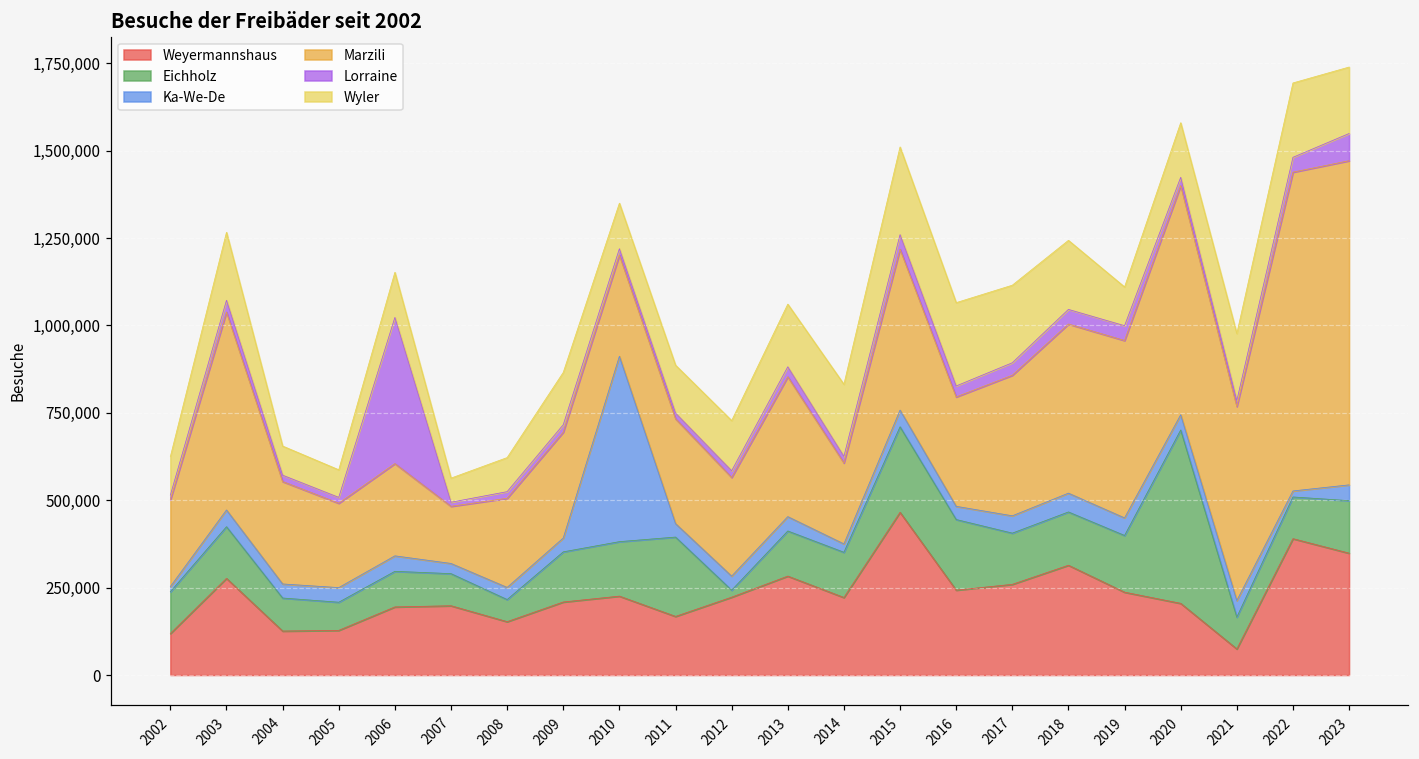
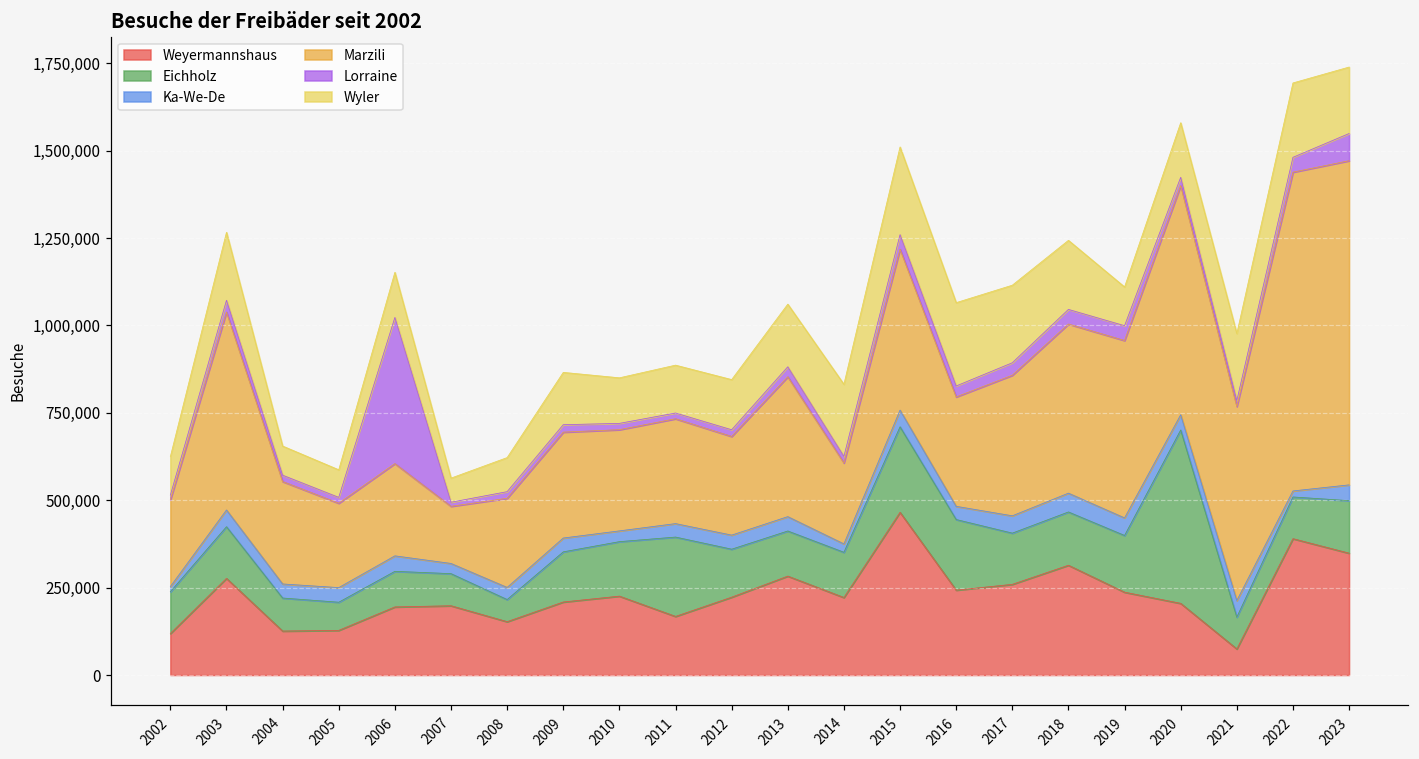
Ka-We-De, 2010: 530,000 -> 30,000
Eichholz, 2012: 20,000 -> 140,000
